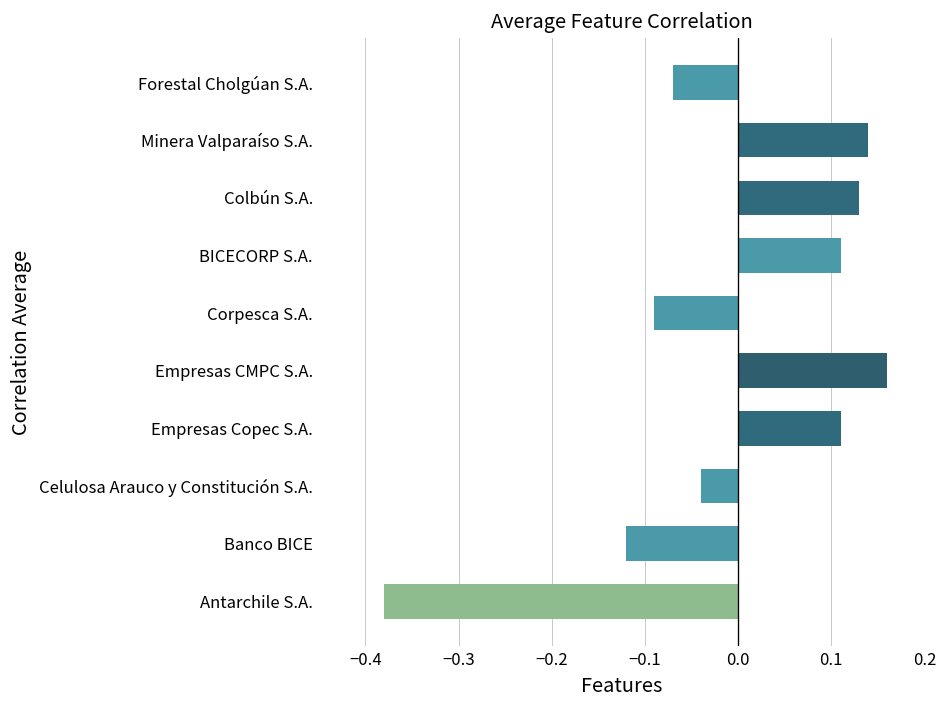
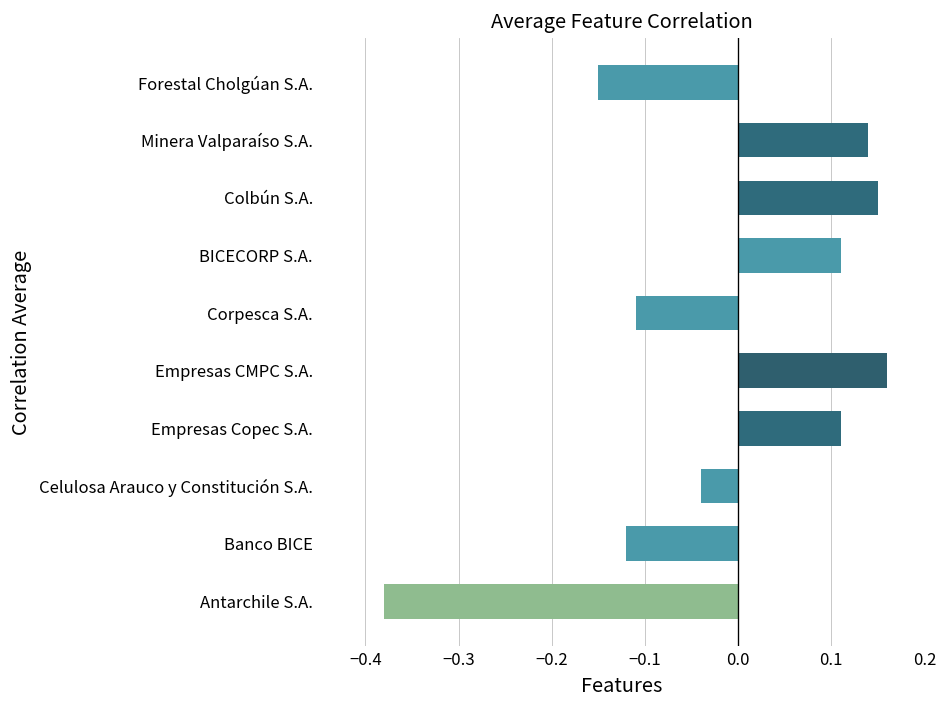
Forestal Cholgúan S.A.: -0.07 -> -0.15
Colbún S.A.: 0.13 -> 0.15
Corpesca S.A.: -0.09 -> -0.11
